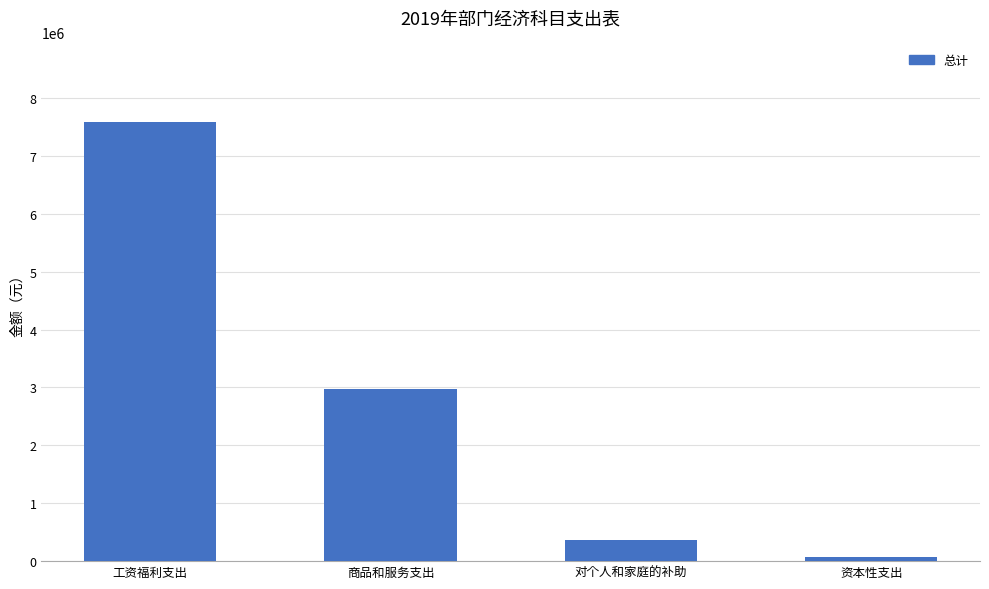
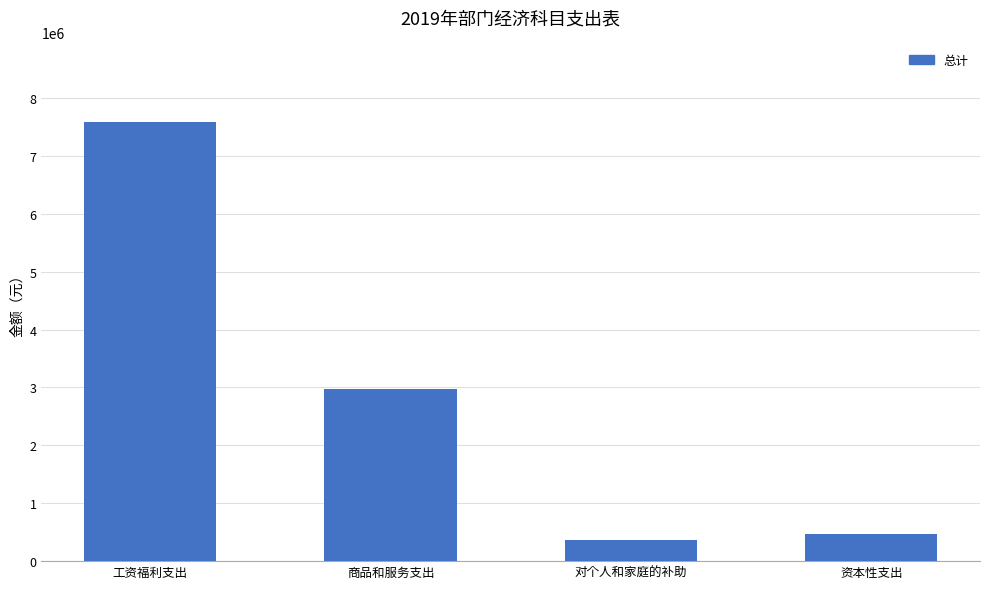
资本性支出: 100000 -> 500000
